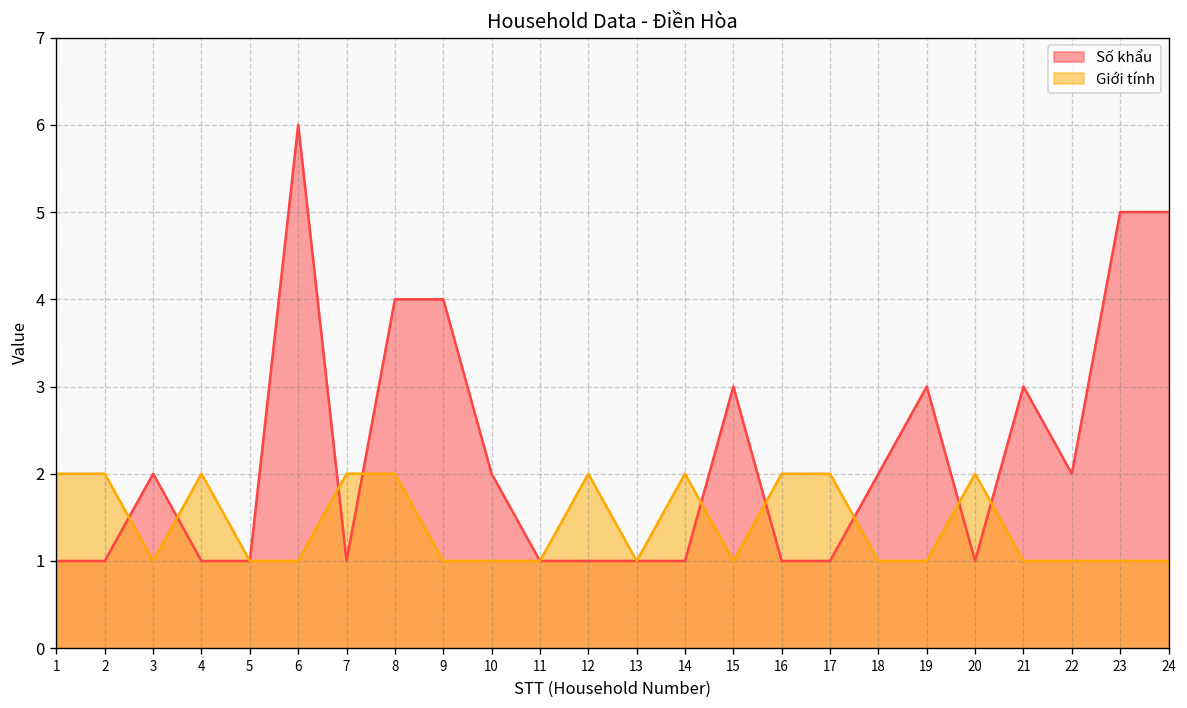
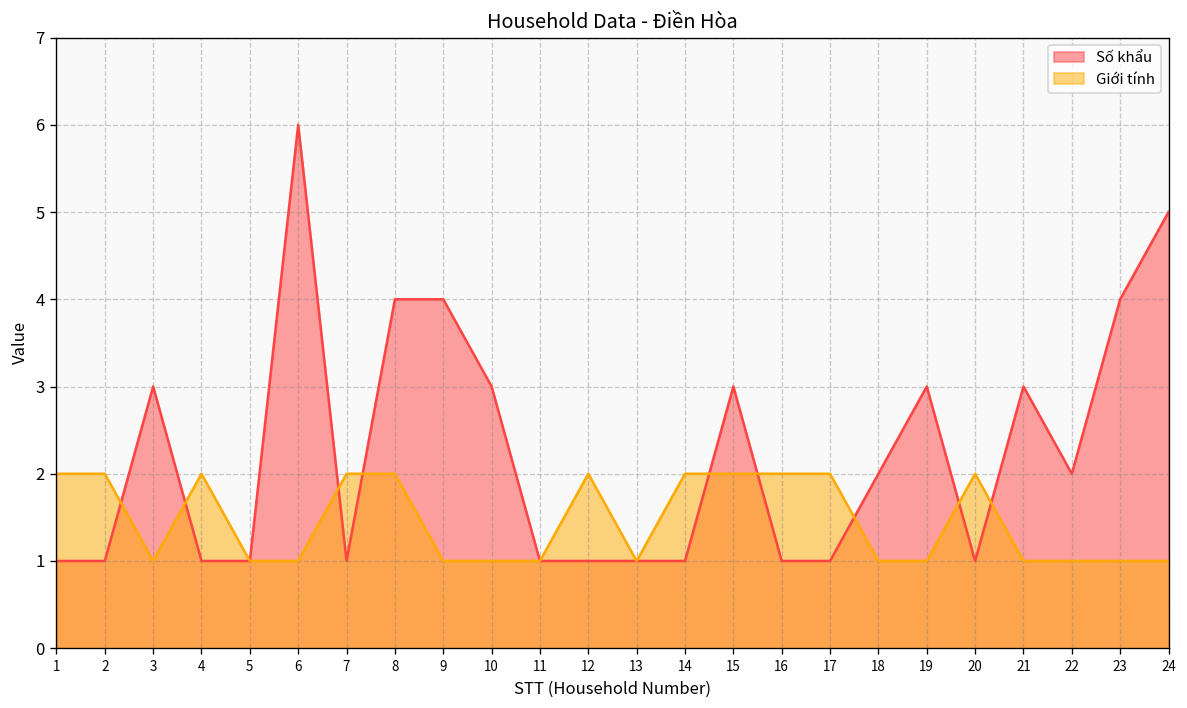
Số khẩu, 3: 2 -> 3
Số khẩu, 10: 2 -> 3
Giới tính, 15: 1 -> 2
Số khẩu, 23: 5 -> 4
